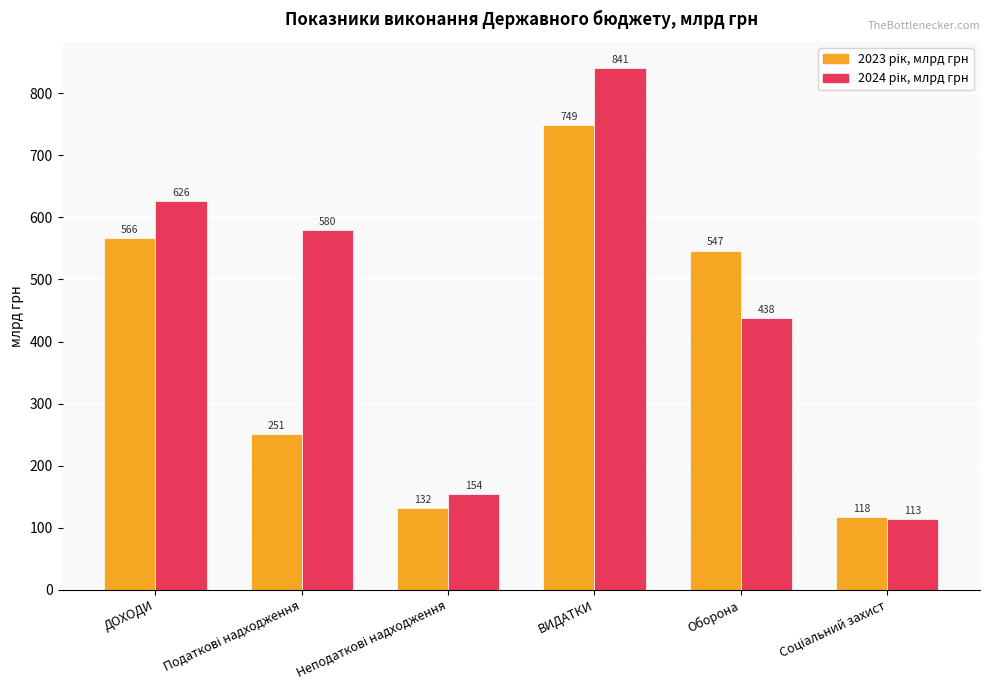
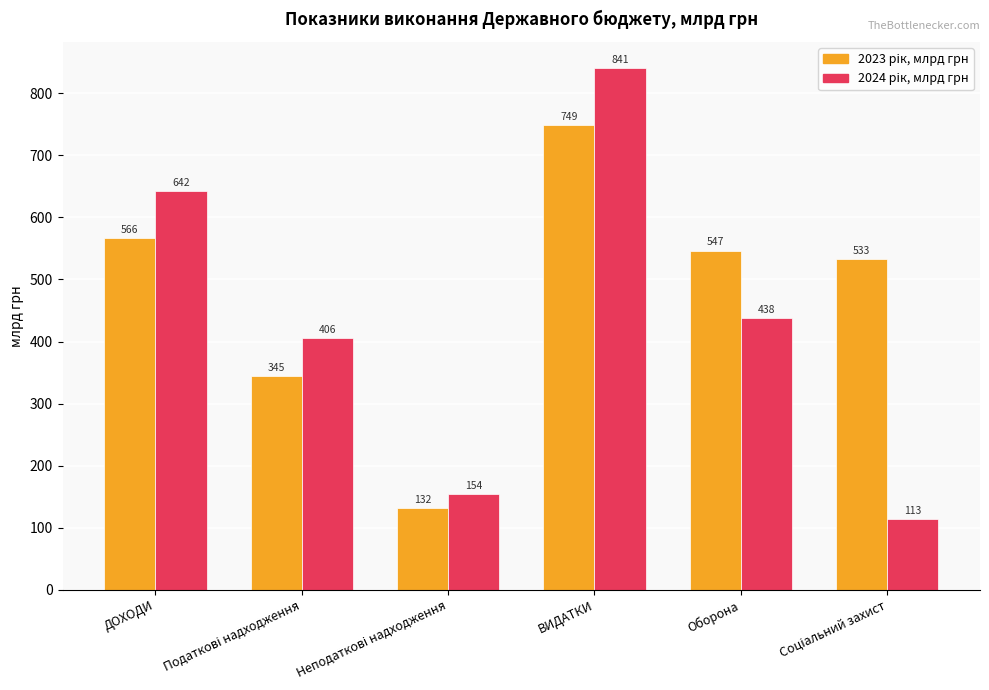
2024 рік, млрд грн, ДОХОДИ: 626 -> 642
2023 рік, млрд грн, Податкові надходження: 251 -> 345
2024 рік, млрд грн, Податкові надходження: 580 -> 406
2023 рік, млрд грн, Соціальний захист: 118 -> 533
